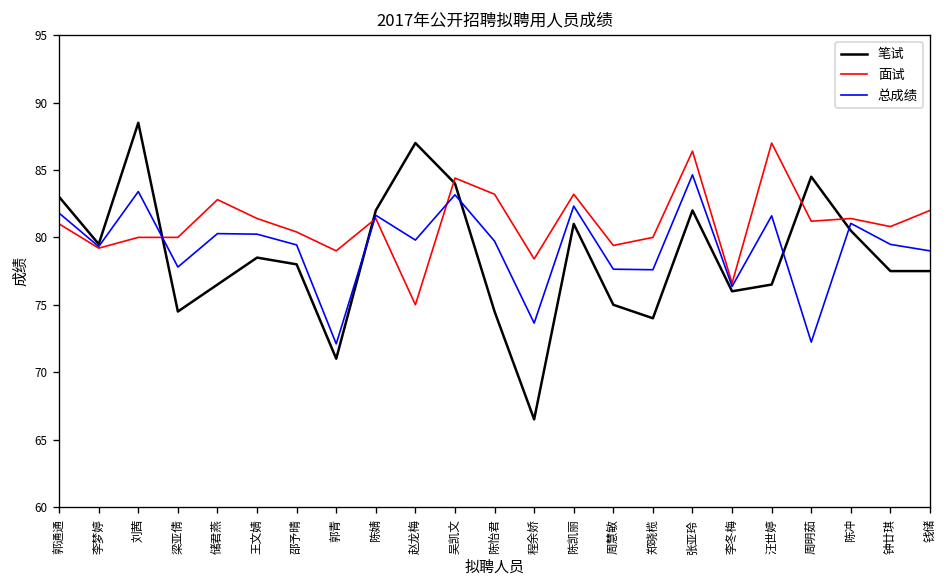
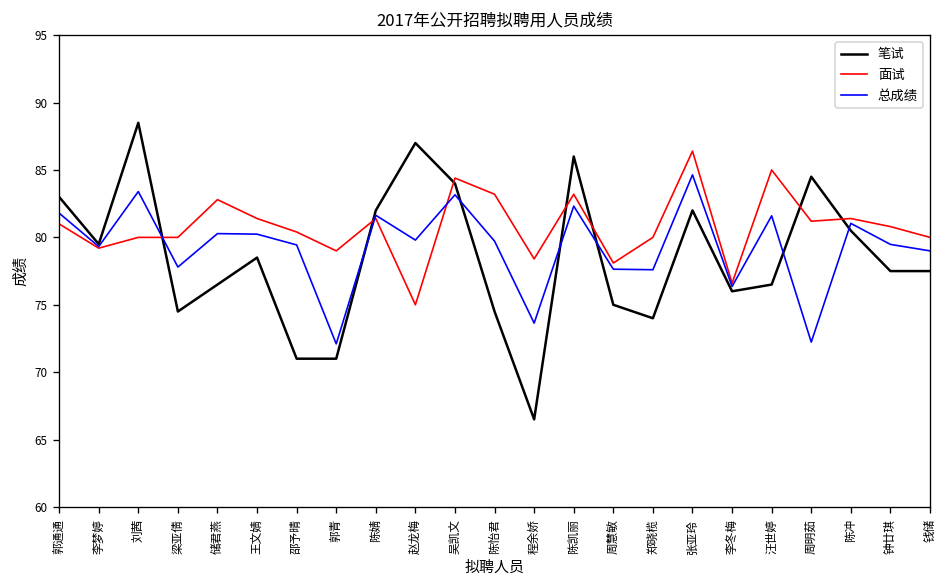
笔试, 邵予晴: 78 -> 71
笔试, 陈凯丽: 81 -> 86
面试, 周慧敏: 79.4 -> 78.1
面试, 汪世婷: 87 -> 85
面试, 钱储: 82 -> 80
